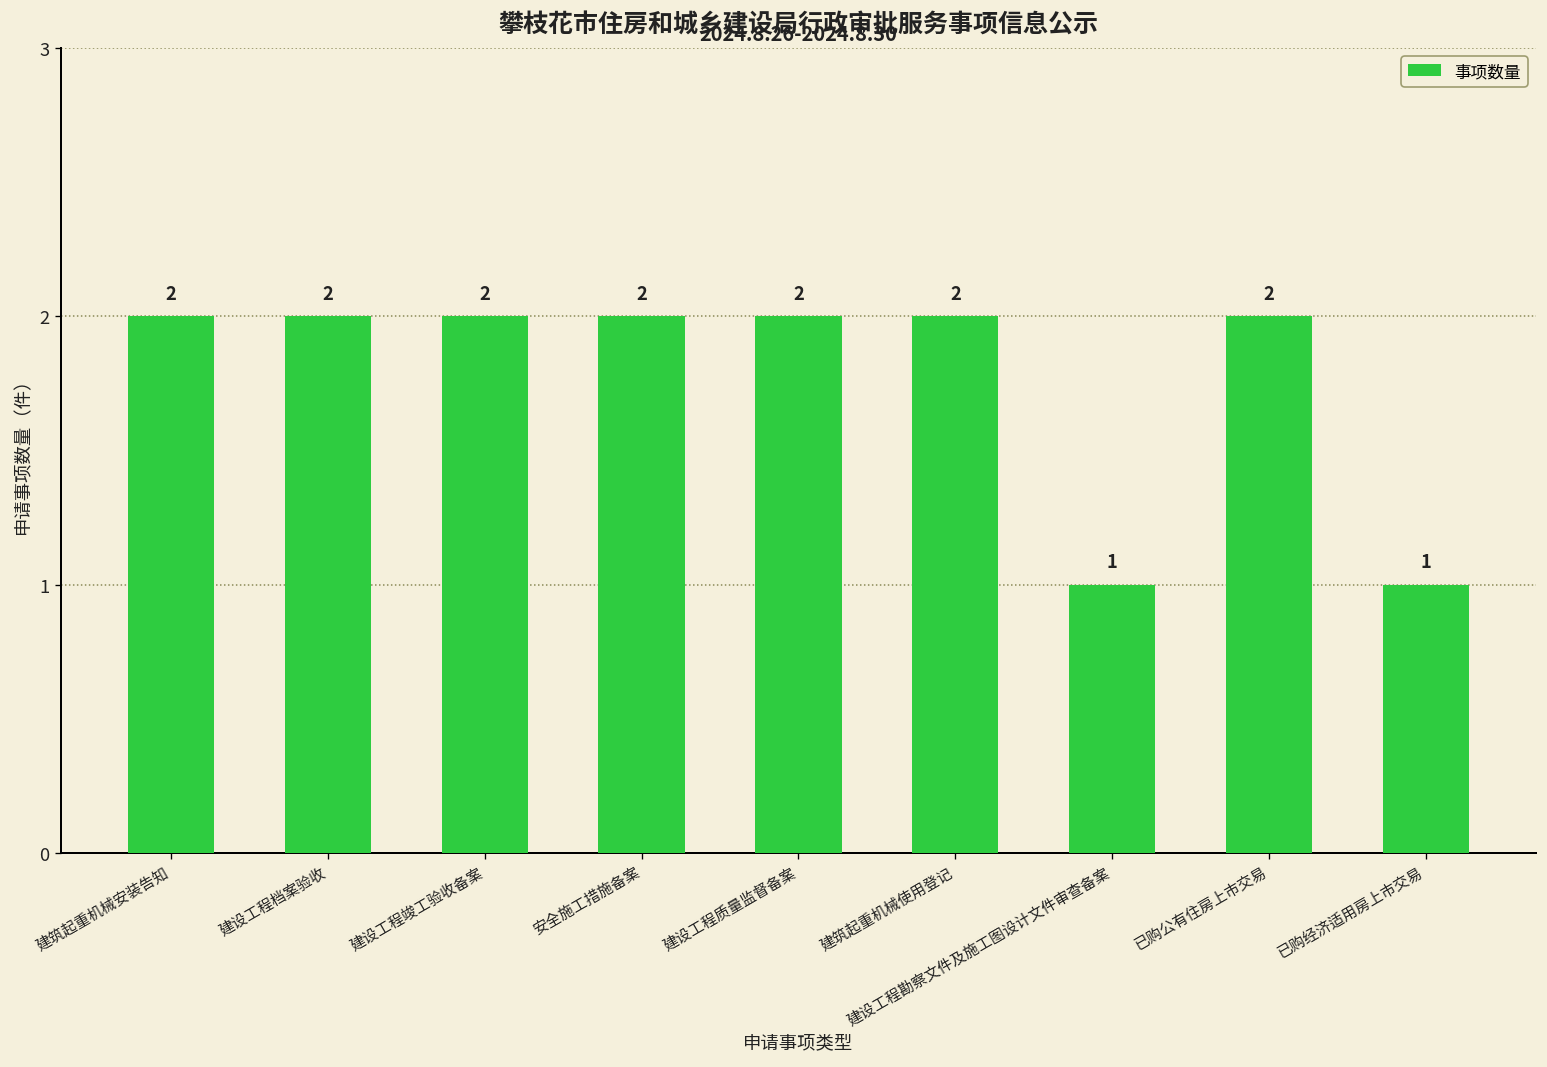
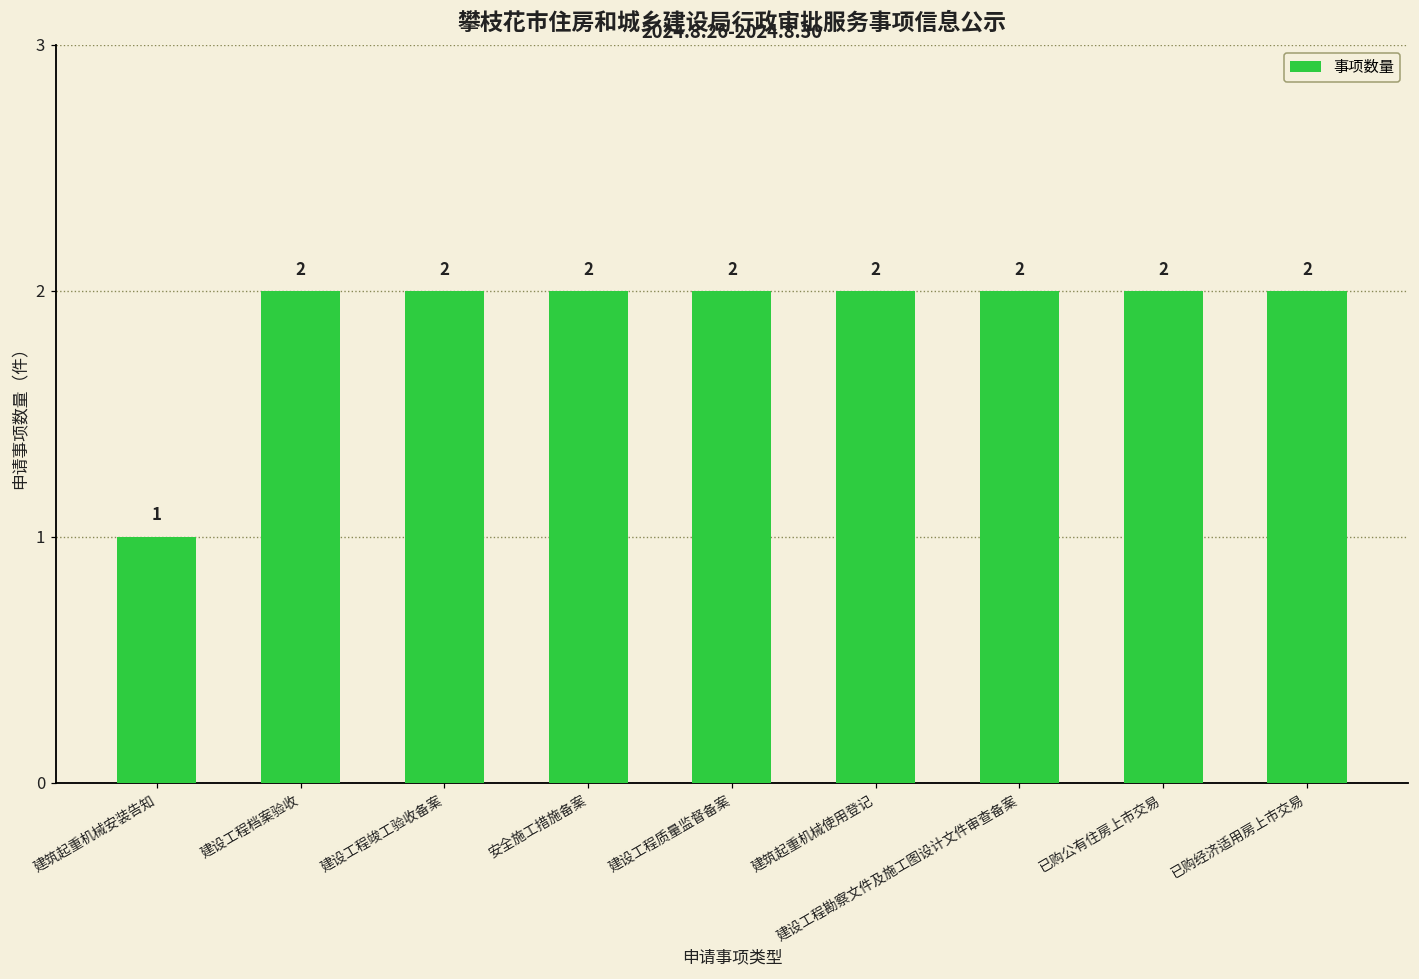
建筑起重机械安装告知: 2 -> 1
建设工程勘察文件及施工图设计文件审查备案: 1 -> 2
已购经济适用房上市交易: 1 -> 2
